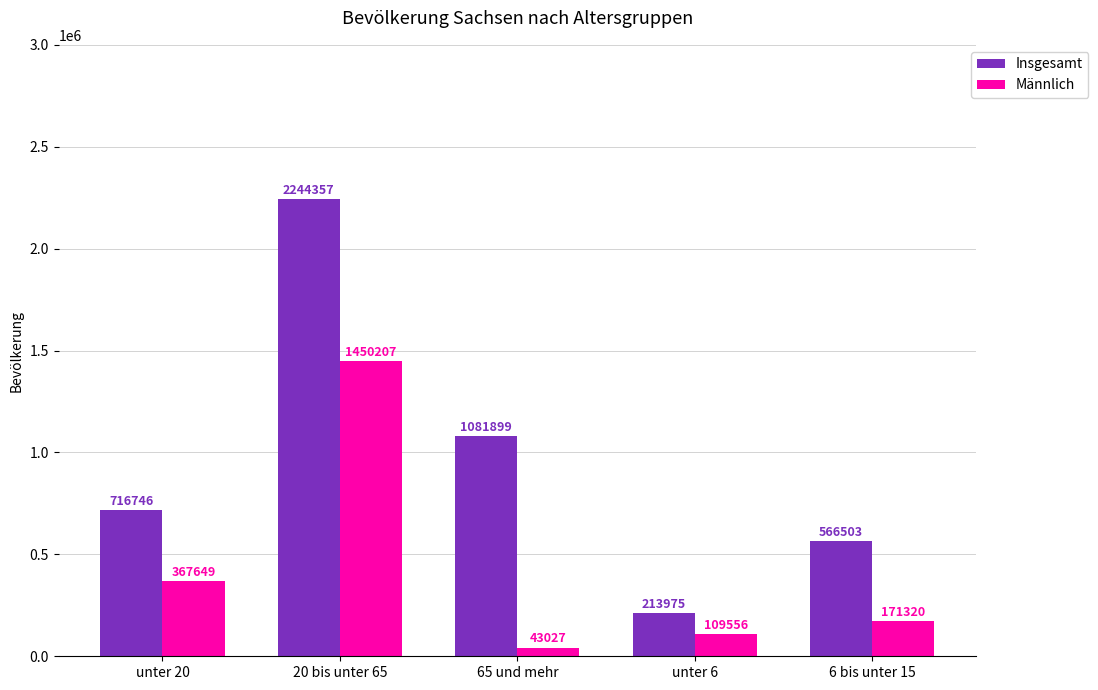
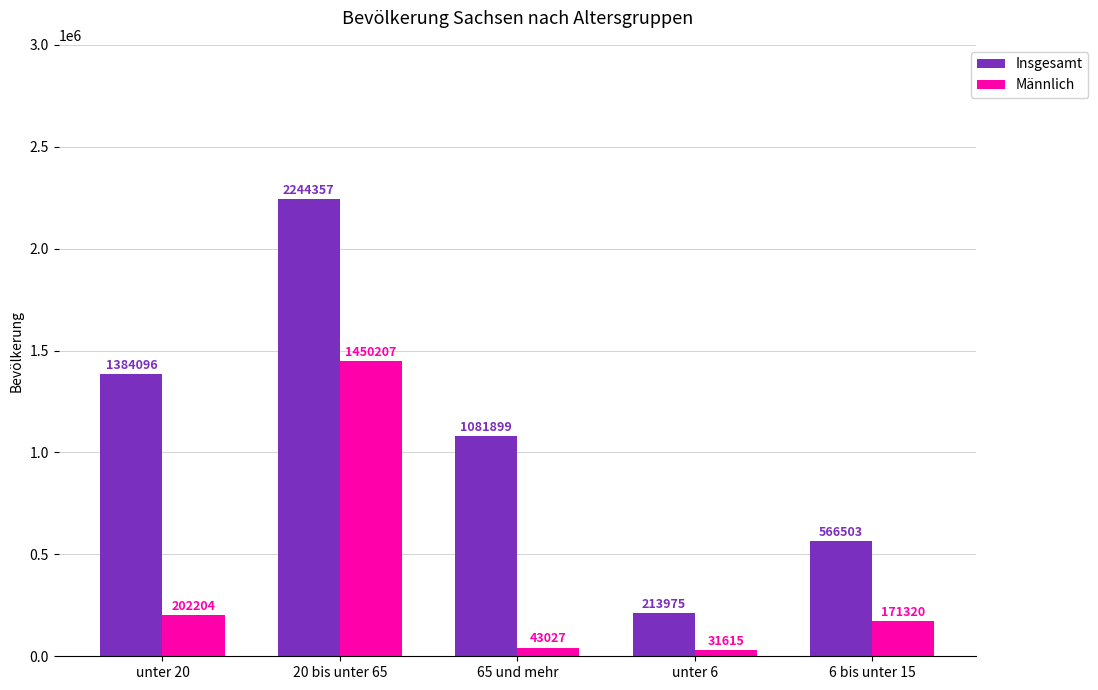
Insgesamt, unter 20: 716746 -> 1384096
Männlich, unter 20: 367649 -> 202204
Männlich, unter 6: 109556 -> 31615
